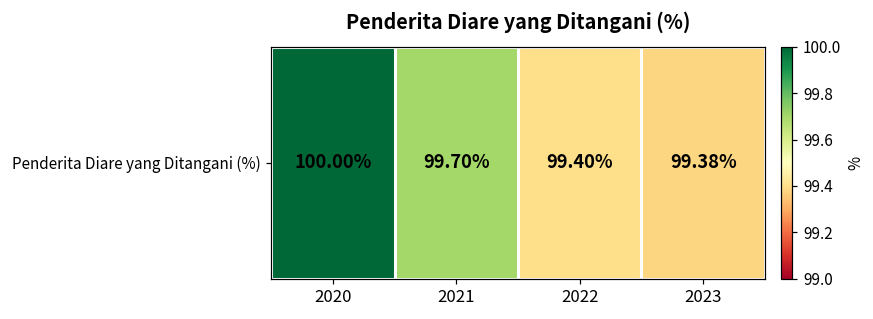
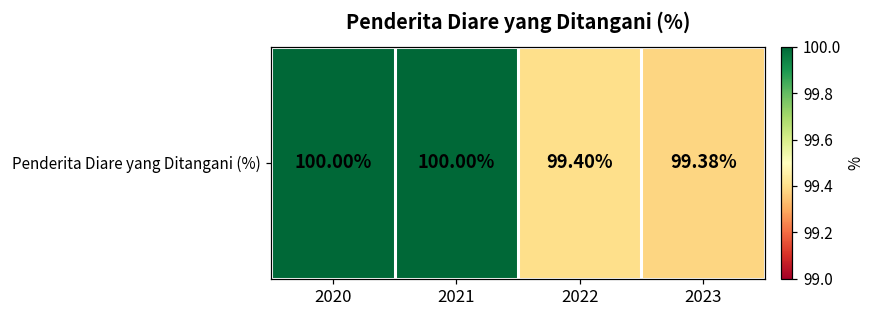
Penderita Diare yang Ditangani (%), 2021: 99.70% -> 100.00%
